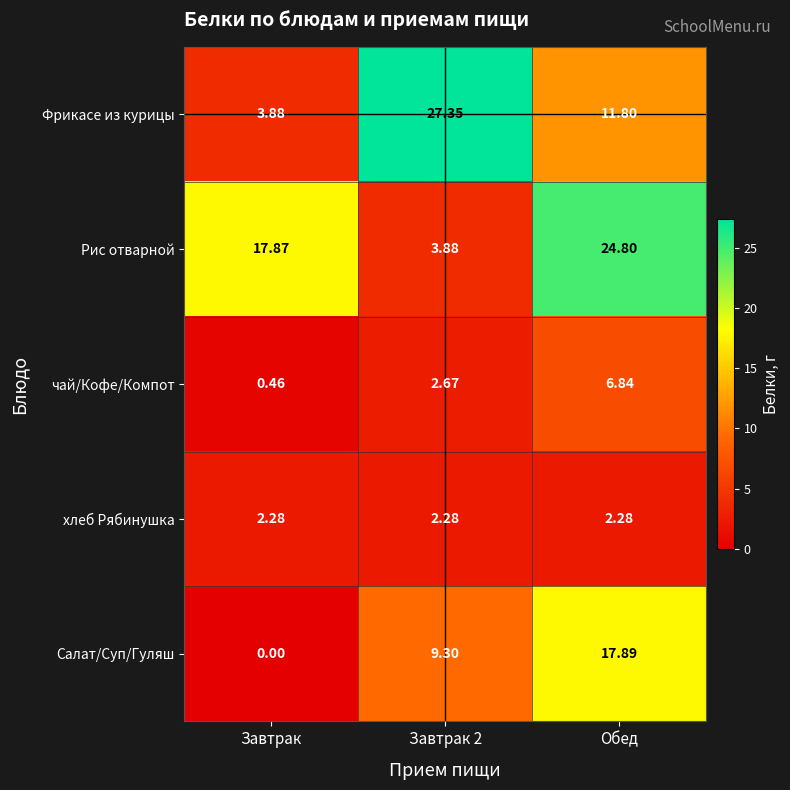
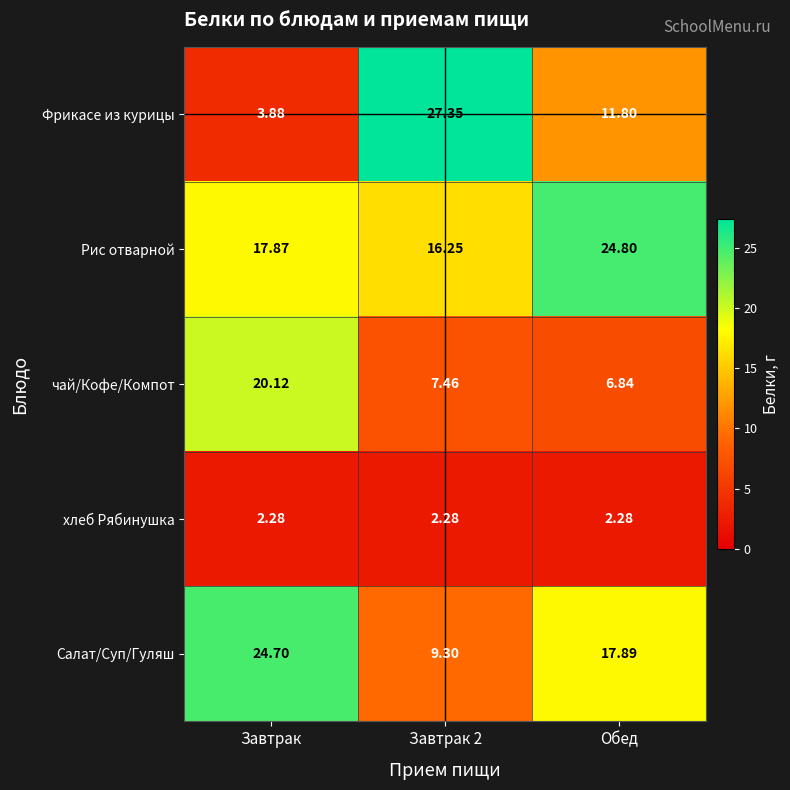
Рис отварной, Завтрак 2: 3.88 -> 16.25
чай/Кофе/Компот, Завтрак: 0.46 -> 20.12
чай/Кофе/Компот, Завтрак 2: 2.67 -> 7.46
Салат/Суп/Гуляш, Завтрак: 0.00 -> 24.70
